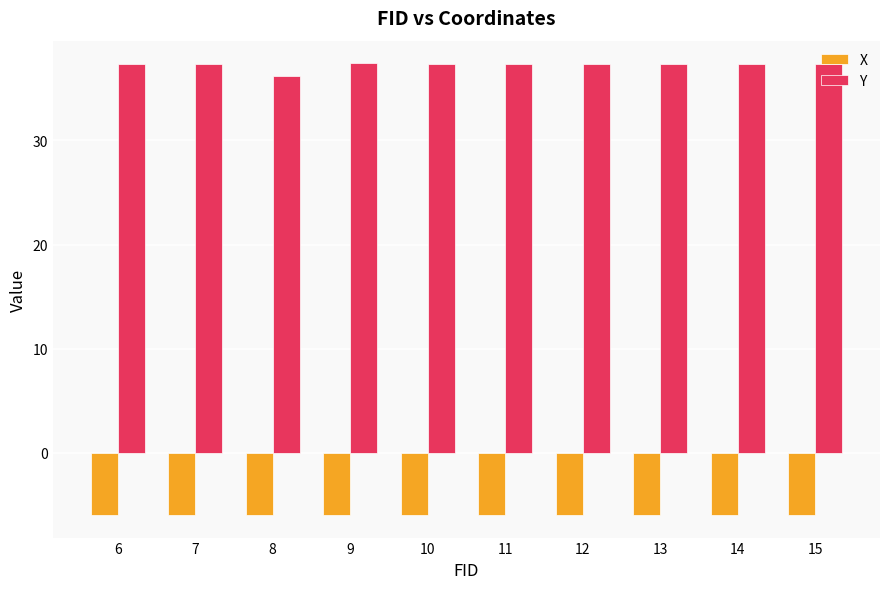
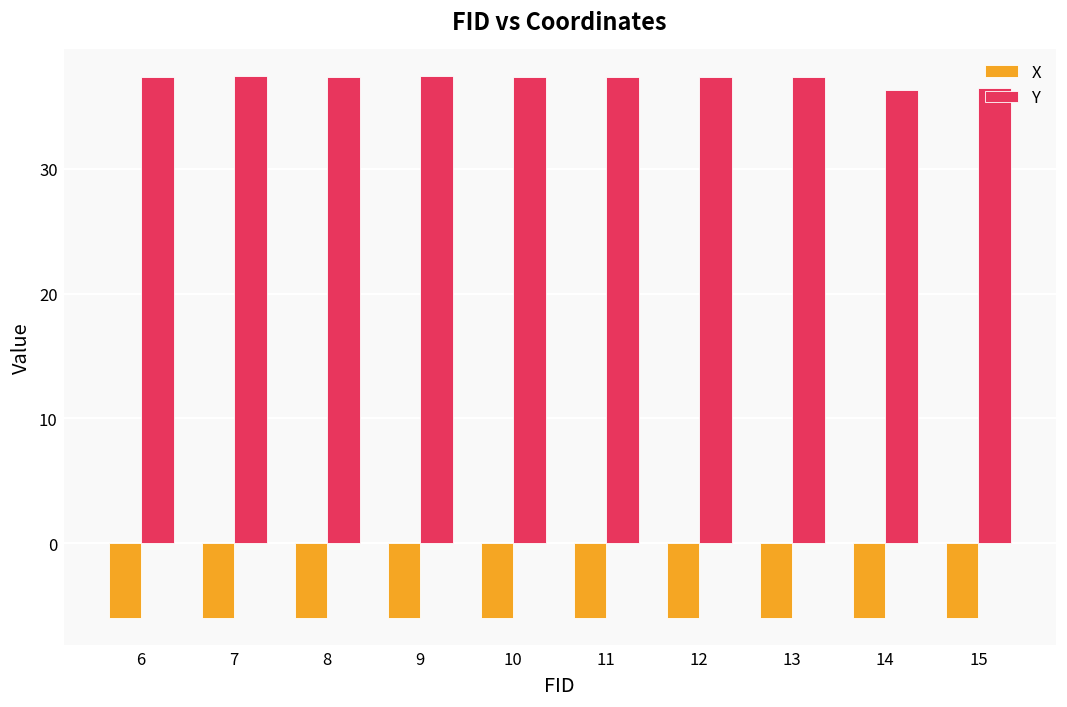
Y, 8: 36.2 -> 37.4
Y, 14: 37.3 -> 36.3
Y, 15: 37.3 -> 36.4
